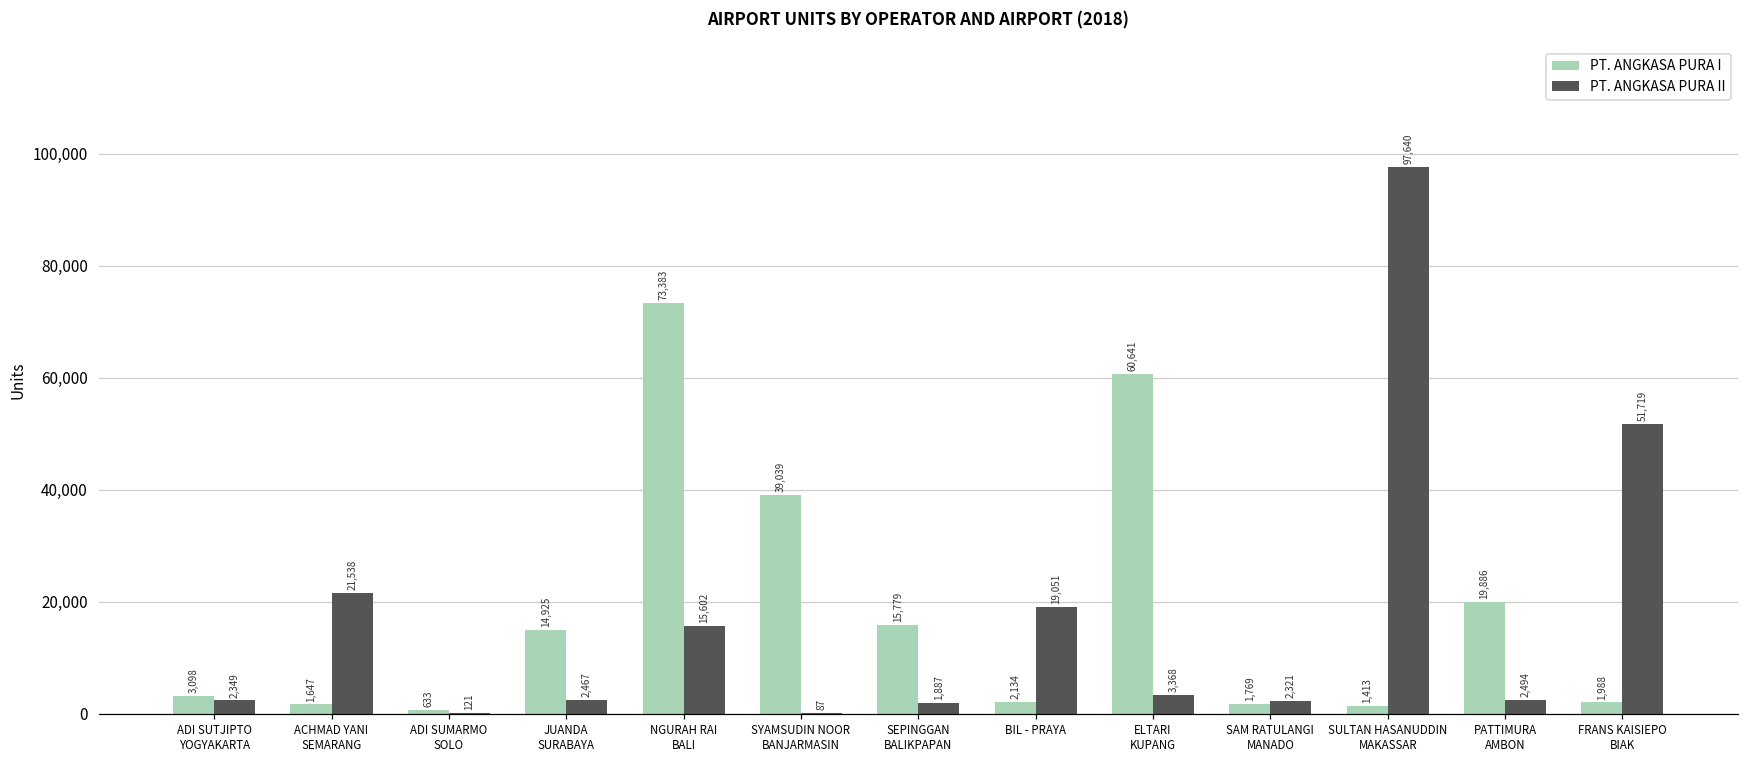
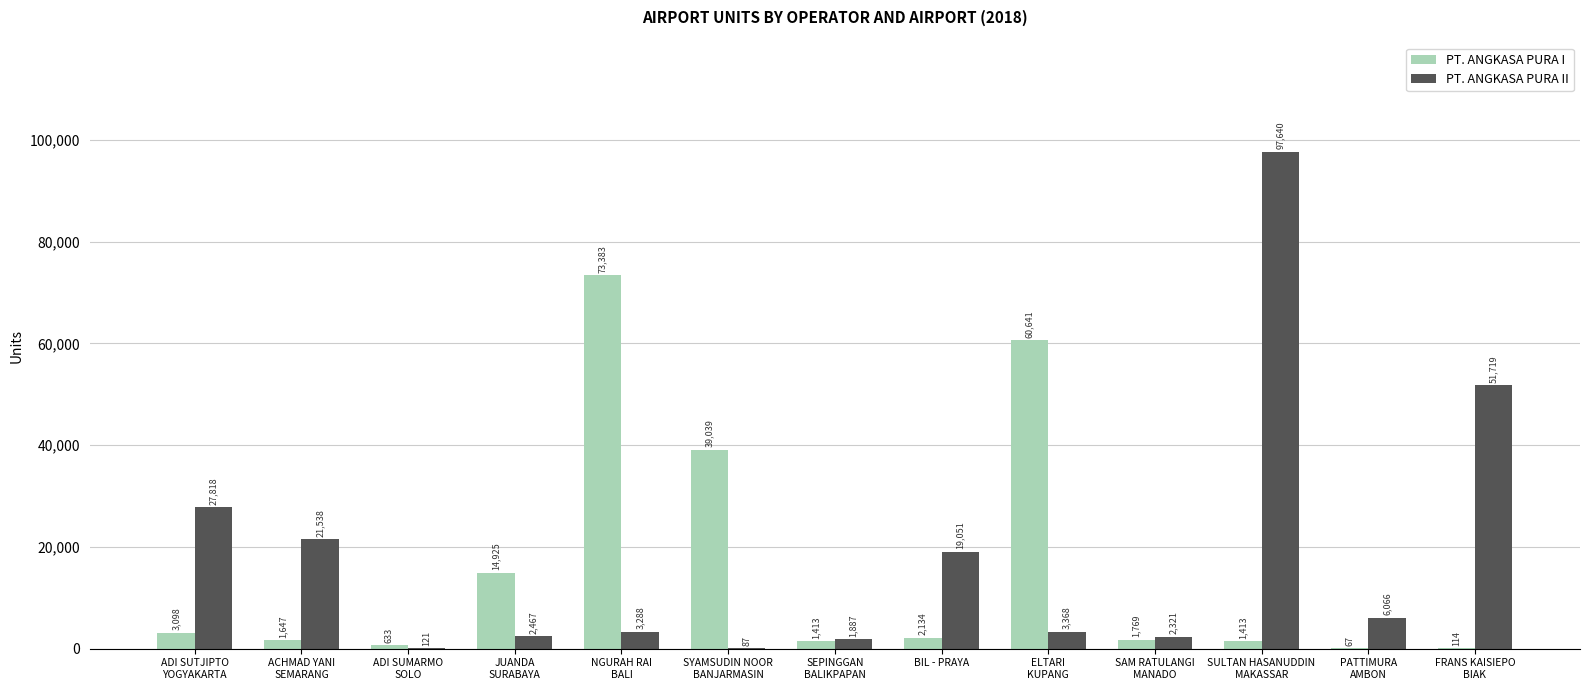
PT. ANGKASA PURA II, ADI SUTJIPTO YOGYAKARTA: 2,349 -> 27,818
PT. ANGKASA PURA II, NGURAH RAI BALI: 15,602 -> 3,288
PT. ANGKASA PURA I, SEPINGGAN BALIKPAPAN: 15,779 -> 1,413
PT. ANGKASA PURA I, PATTIMURA AMBON: 19,886 -> 67
PT. ANGKASA PURA II, PATTIMURA AMBON: 2,494 -> 6,066
PT. ANGKASA PURA I, FRANS KAISIEPO BIAK: 1,988 -> 114
